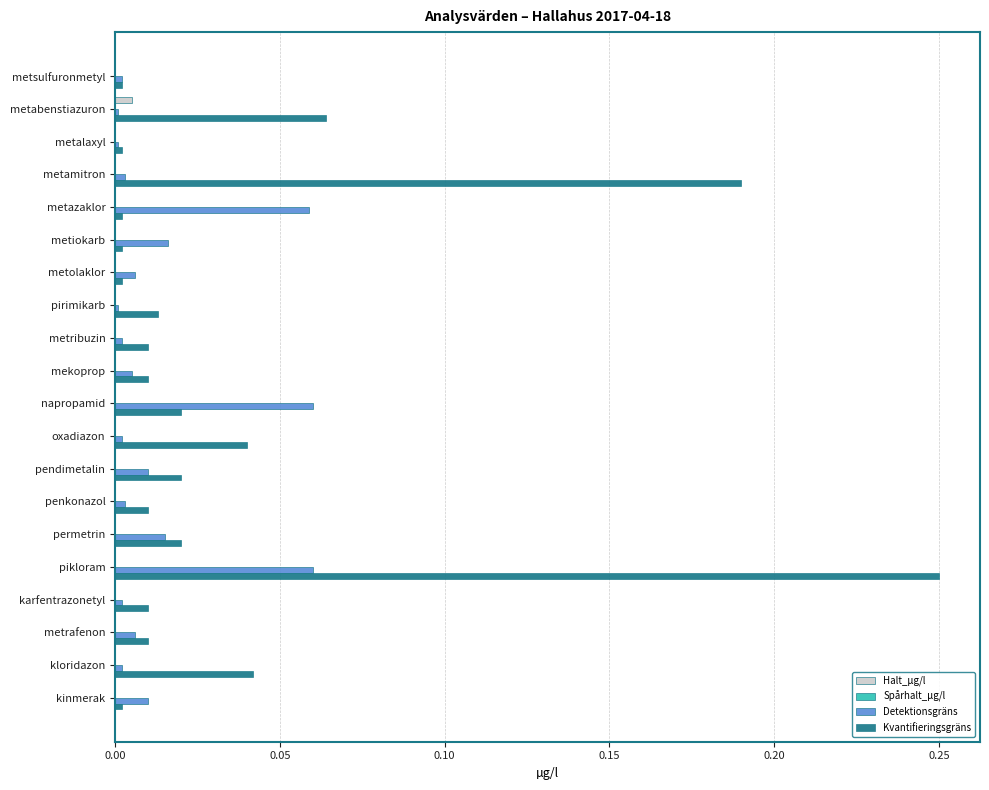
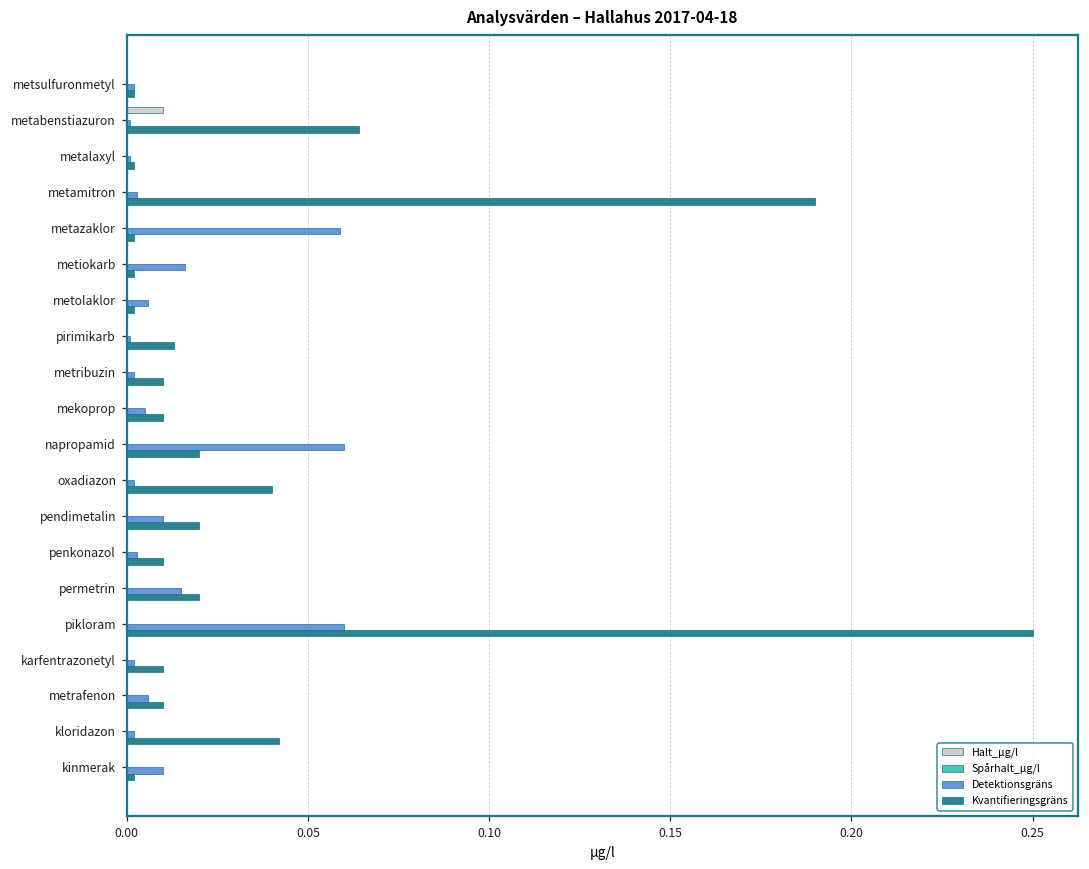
Halt_µg/l, metabenstiazuron: 0.005 -> 0.010
